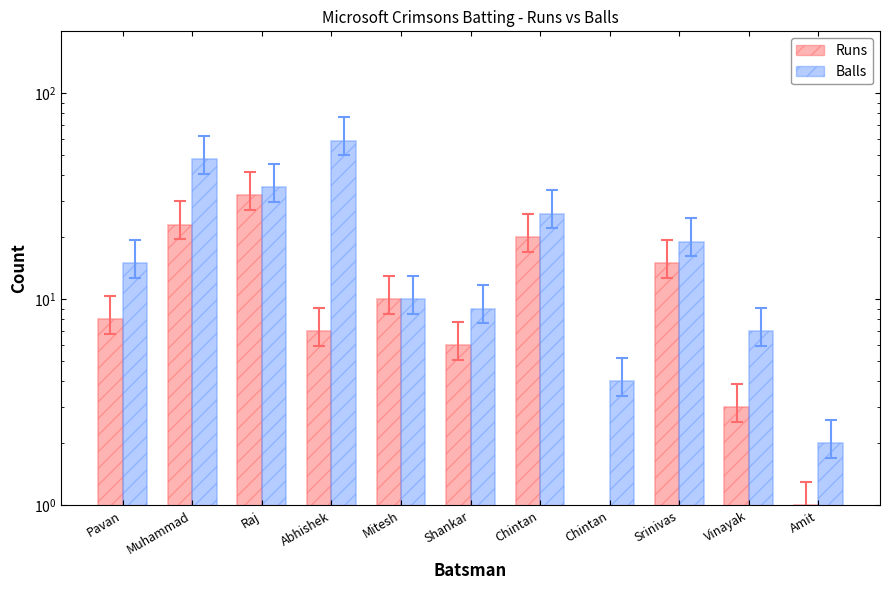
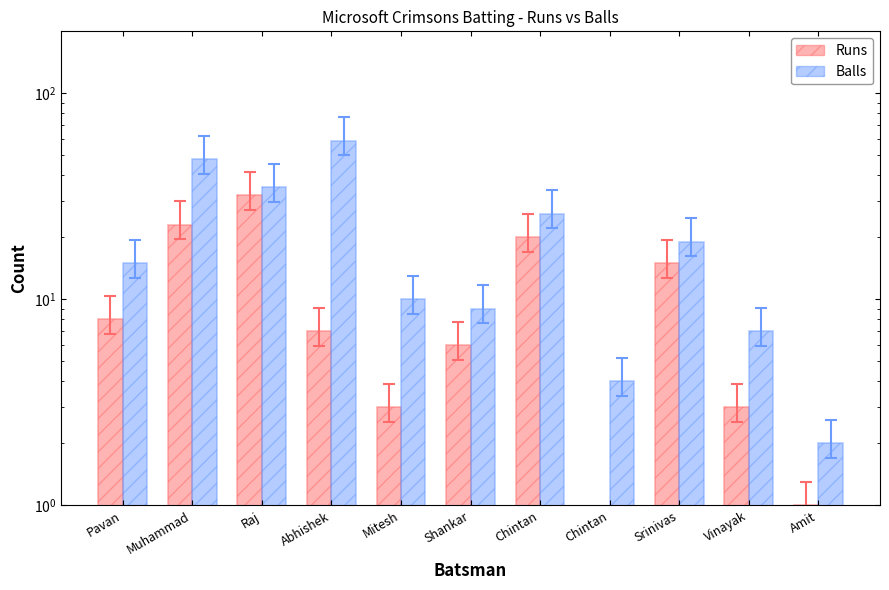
Runs, Mitesh: 10 -> 3
